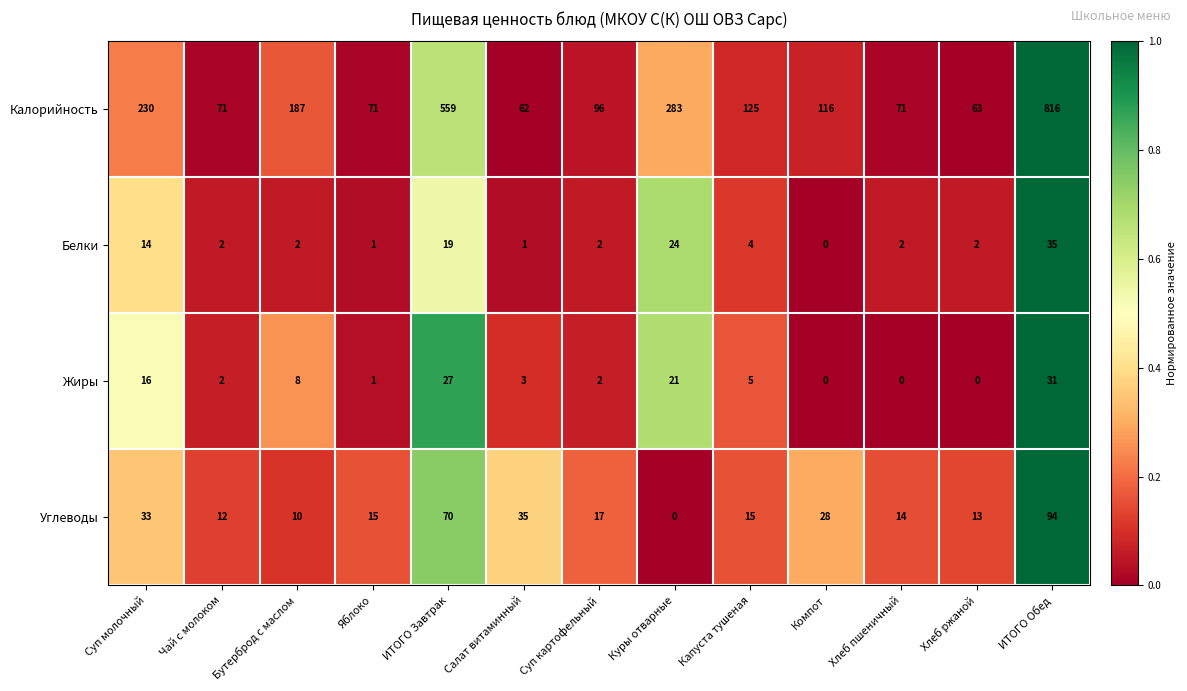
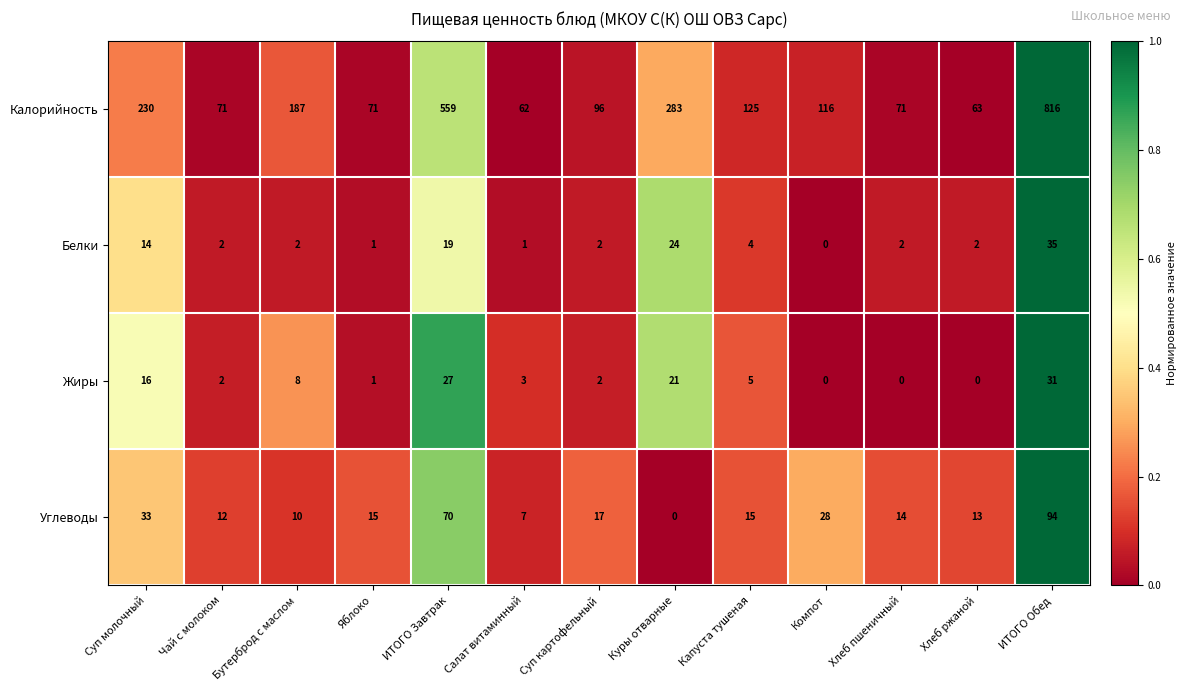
Углеводы, Салат витаминный: 35 -> 7
